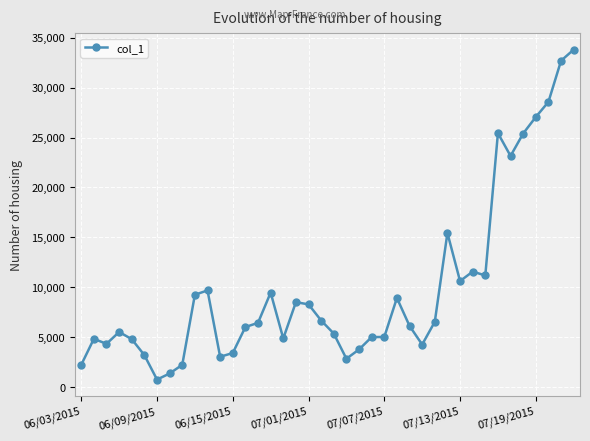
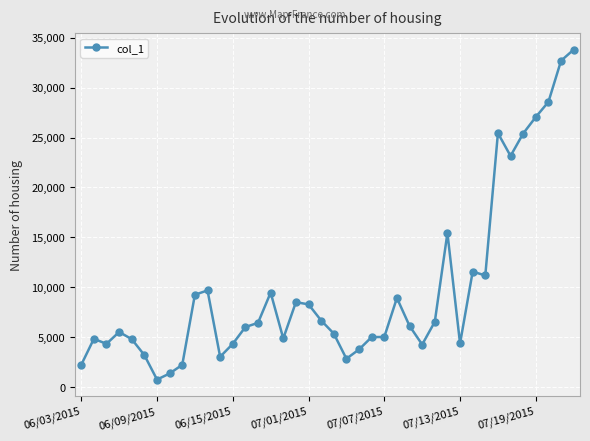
06/15/2015: 3,000 -> 4,000
07/13/2015: 11,000 -> 4,000
